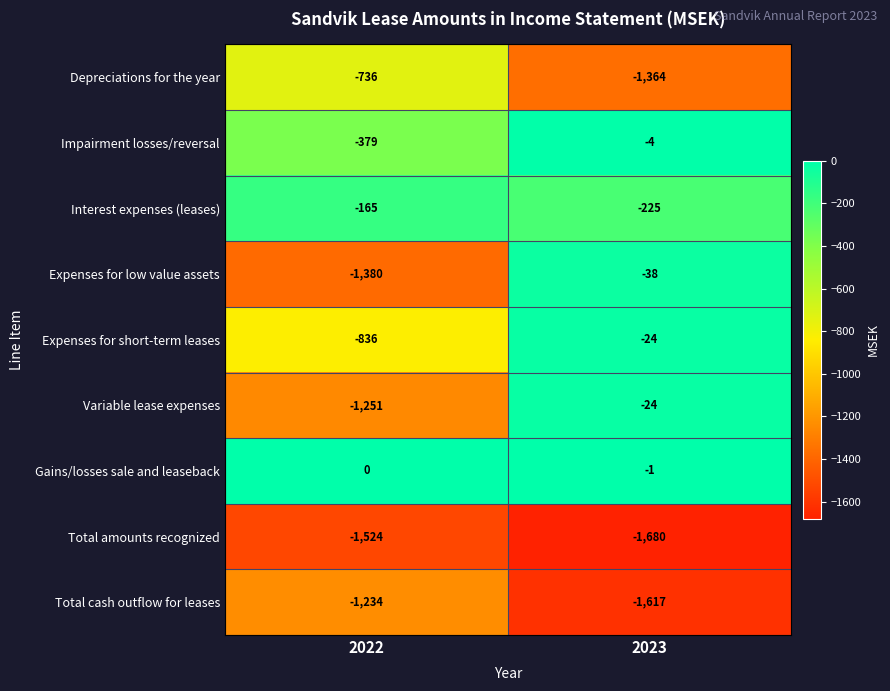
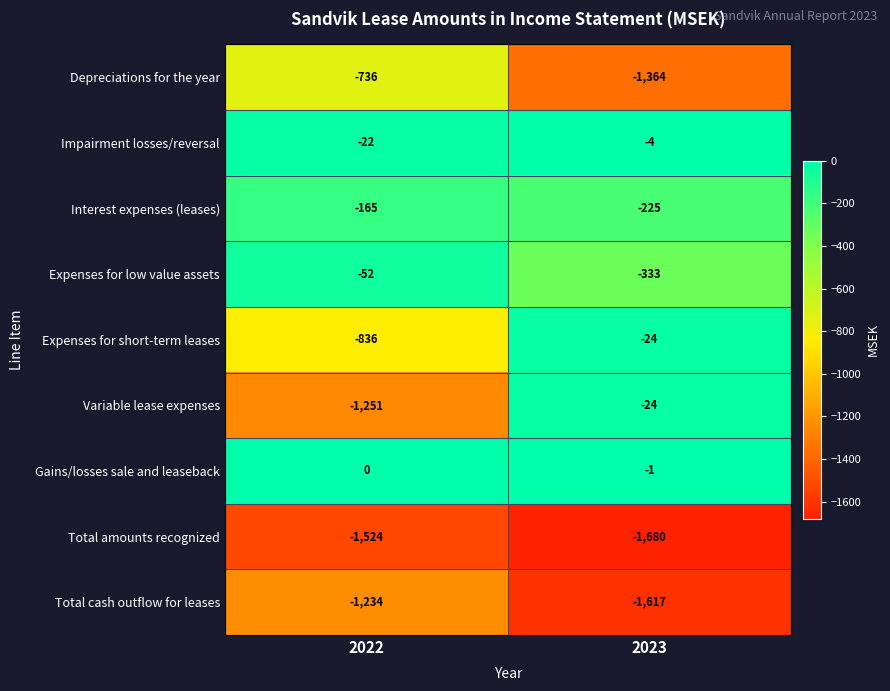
Impairment losses/reversal, 2022: -379 -> -22
Expenses for low value assets, 2022: -1,380 -> -52
Expenses for low value assets, 2023: -38 -> -333
